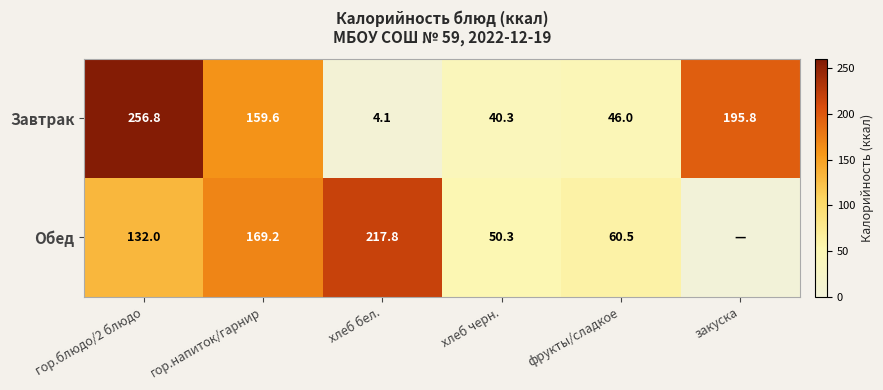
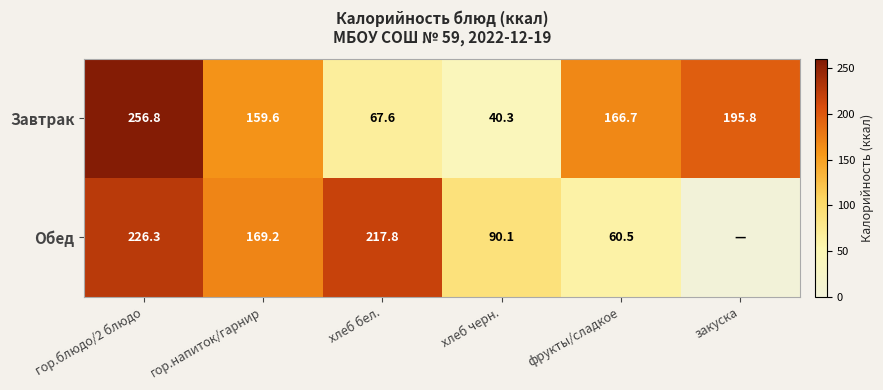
Завтрак, хлеб бел.: 4.1 -> 67.6
Завтрак, фрукты/сладкое: 46.0 -> 166.7
Обед, гор.блюдо/2 блюдо: 132.0 -> 226.3
Обед, хлеб черн.: 50.3 -> 90.1
